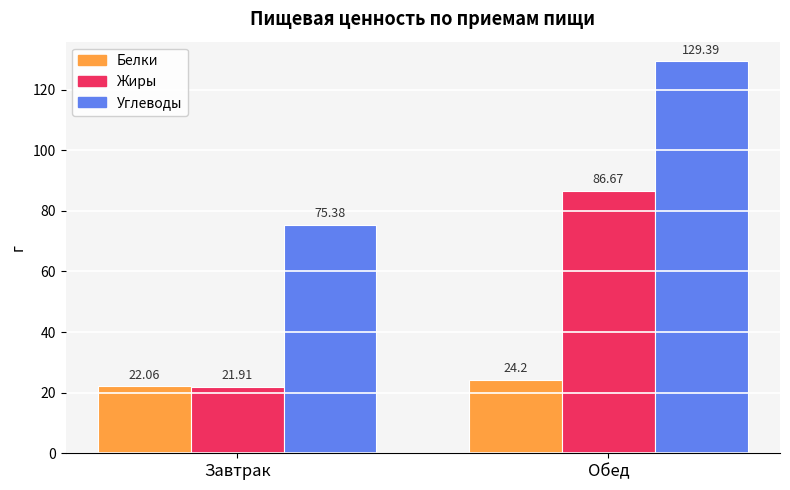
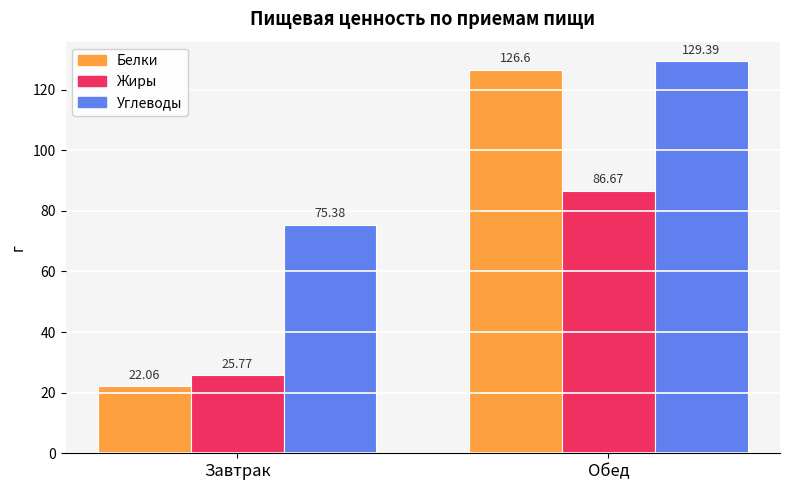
Жиры, Завтрак: 21.91 -> 25.77
Белки, Обед: 24.2 -> 126.6
